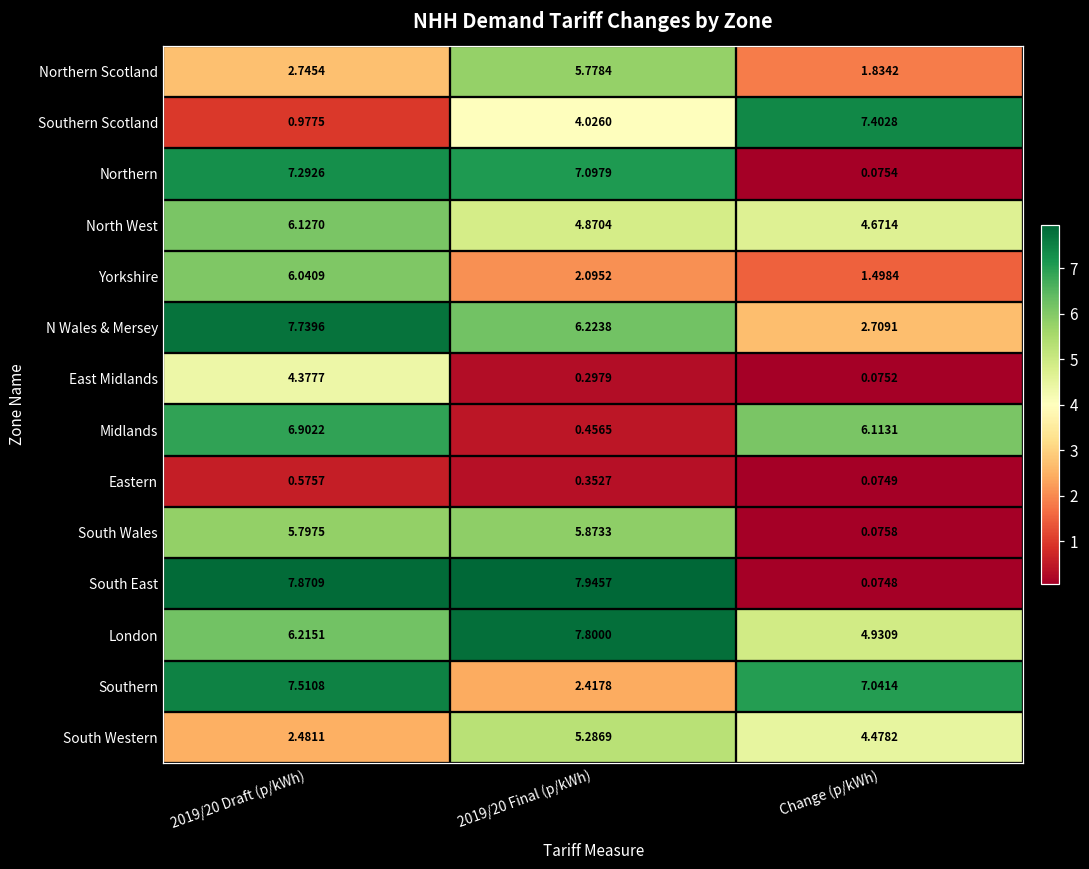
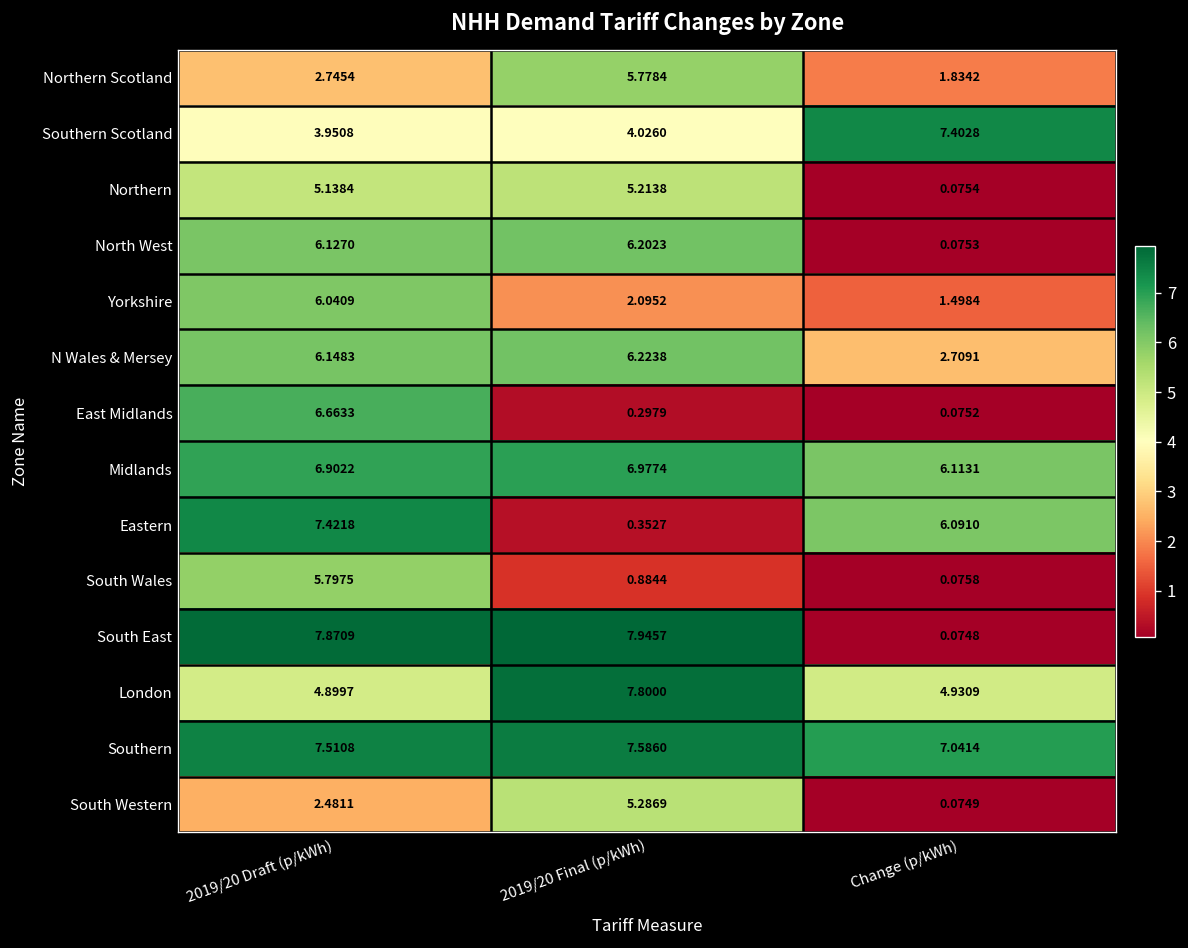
Southern Scotland, 2019/20 Draft (p/kWh): 0.9775 -> 3.9508
Northern, 2019/20 Draft (p/kWh): 7.2926 -> 5.1384
Northern, 2019/20 Final (p/kWh): 7.0979 -> 5.2138
North West, 2019/20 Final (p/kWh): 4.8704 -> 6.2023
North West, Change (p/kWh): 4.6714 -> 0.0753
N Wales & Mersey, 2019/20 Draft (p/kWh): 7.7396 -> 6.1483
East Midlands, 2019/20 Draft (p/kWh): 4.3777 -> 6.6633
Midlands, 2019/20 Final (p/kWh): 0.4565 -> 6.9774
Eastern, 2019/20 Draft (p/kWh): 0.5757 -> 7.4218
Eastern, Change (p/kWh): 0.0749 -> 6.0910
South Wales, 2019/20 Final (p/kWh): 5.8733 -> 0.8844
London, 2019/20 Draft (p/kWh): 6.2151 -> 4.8997
Southern, 2019/20 Final (p/kWh): 2.4178 -> 7.5860
South Western, Change (p/kWh): 4.4782 -> 0.0749
